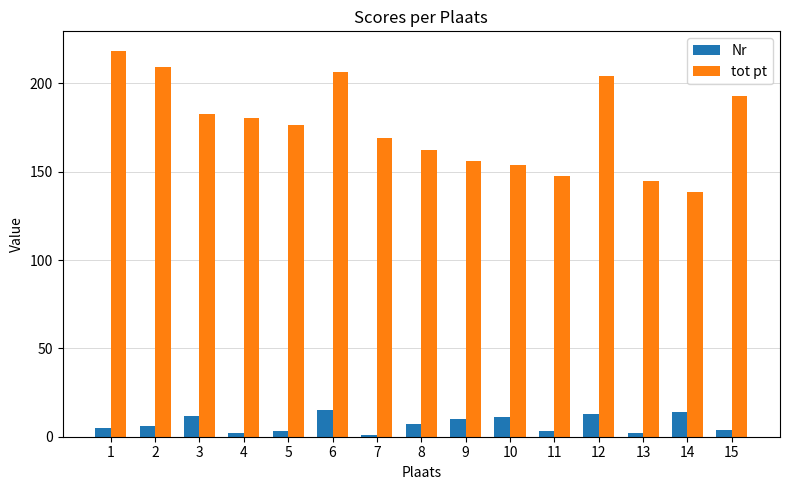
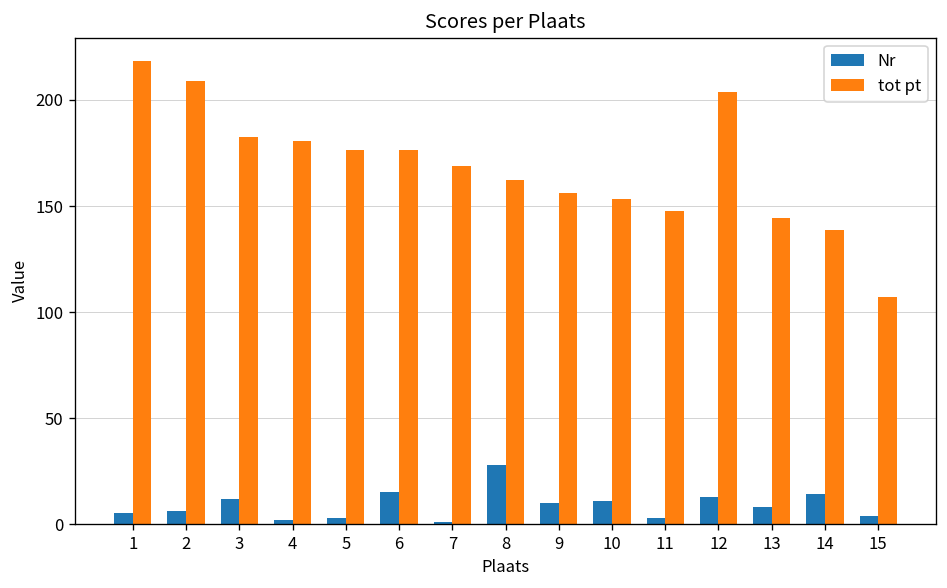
tot pt, 6: 207 -> 177
Nr, 8: 7 -> 28
Nr, 13: 2 -> 8
tot pt, 15: 193 -> 107
